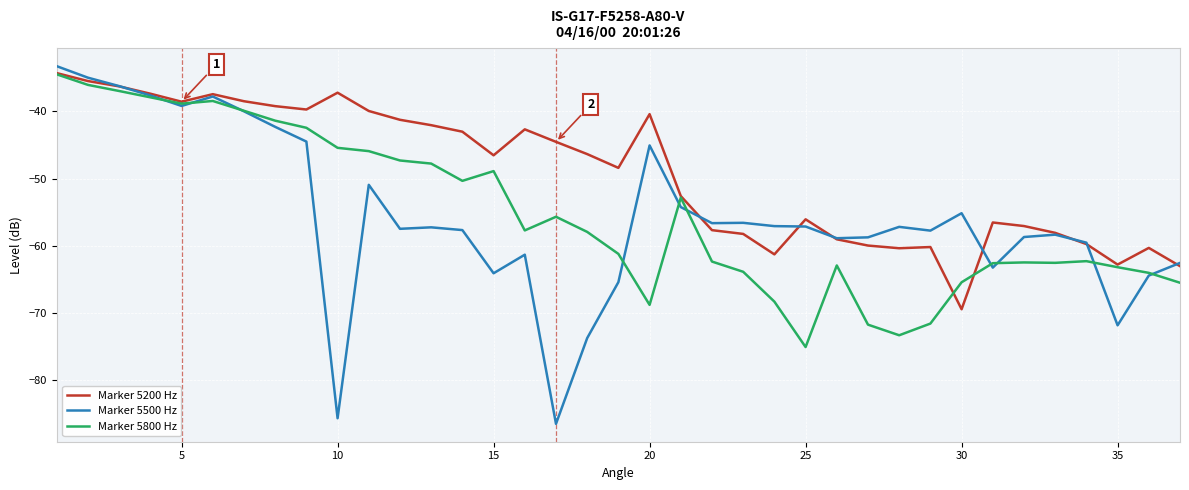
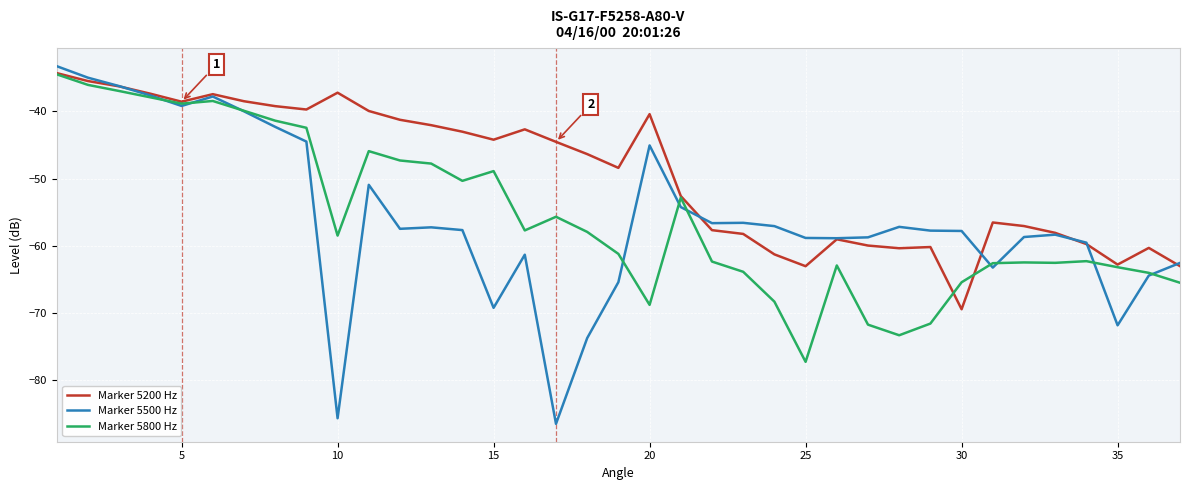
Marker 5800 Hz, 10: -45 -> -58
Marker 5200 Hz, 15: -47 -> -44
Marker 5500 Hz, 15: -64 -> -69
Marker 5200 Hz, 25: -56 -> -63
Marker 5500 Hz, 25: -57 -> -59
Marker 5800 Hz, 25: -75 -> -77
Marker 5500 Hz, 30: -55 -> -58
